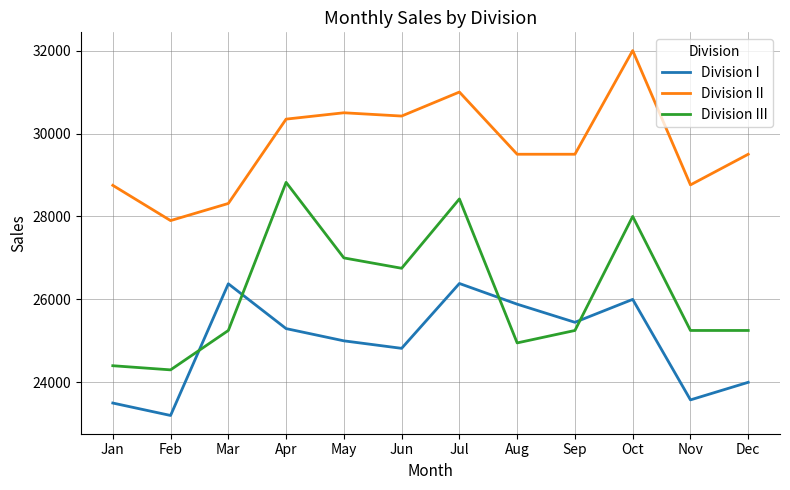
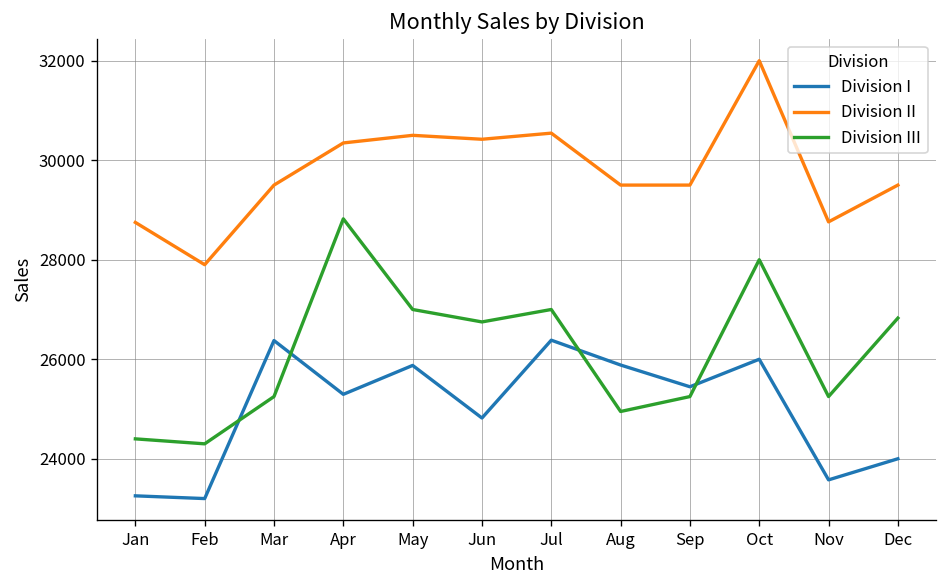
Division I, Jan: 23500 -> 23300
Division II, Mar: 28300 -> 29500
Division I, May: 25000 -> 25900
Division II, Jul: 31000 -> 30500
Division III, Jul: 28400 -> 27000
Division III, Dec: 25300 -> 26800
